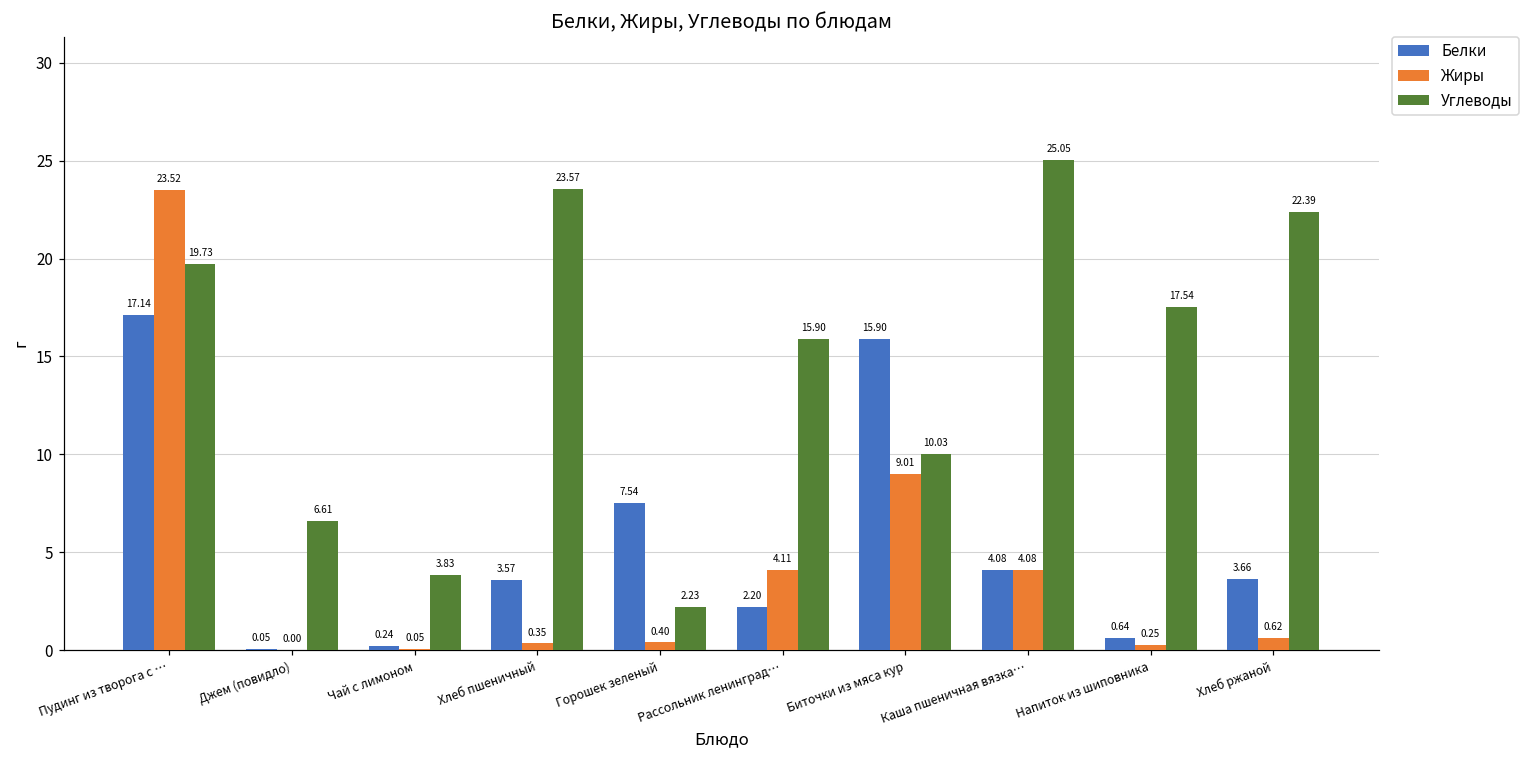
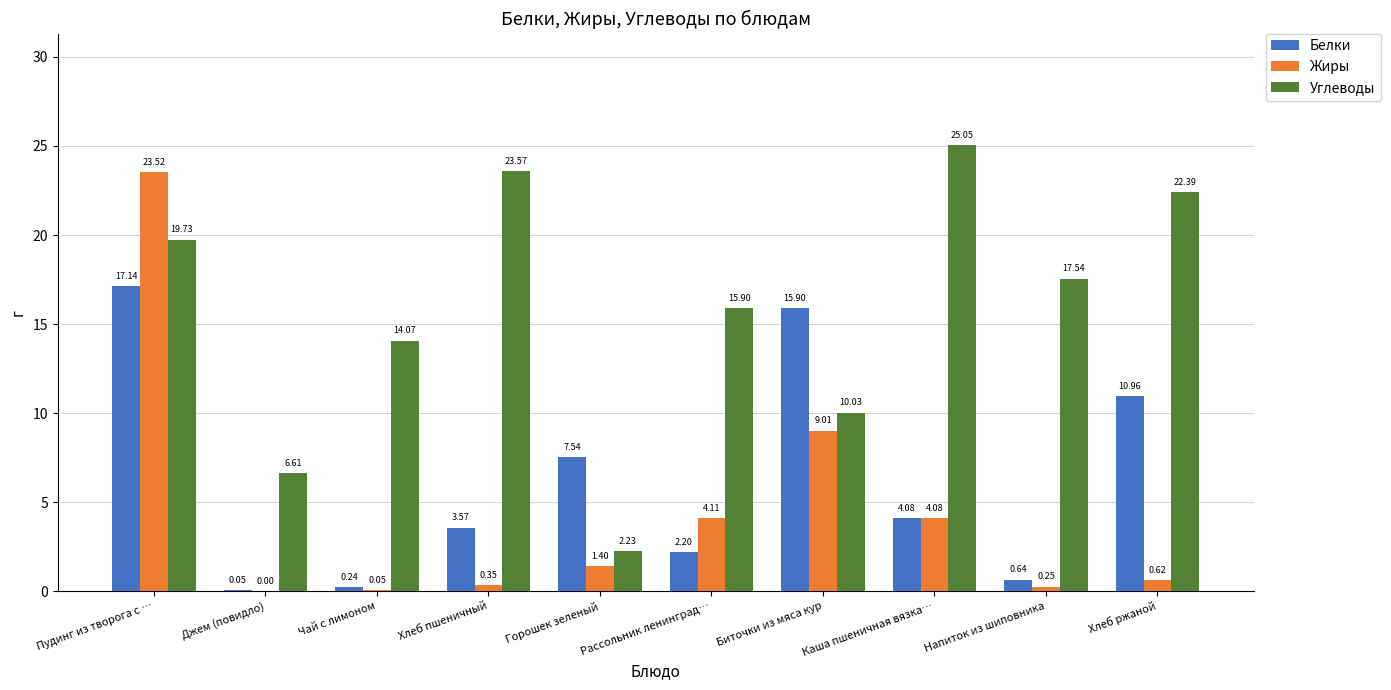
Углеводы, Чай с лимоном: 3.83 -> 14.07
Жиры, Горошек зеленый: 0.40 -> 1.40
Белки, Хлеб ржаной: 3.66 -> 10.96
